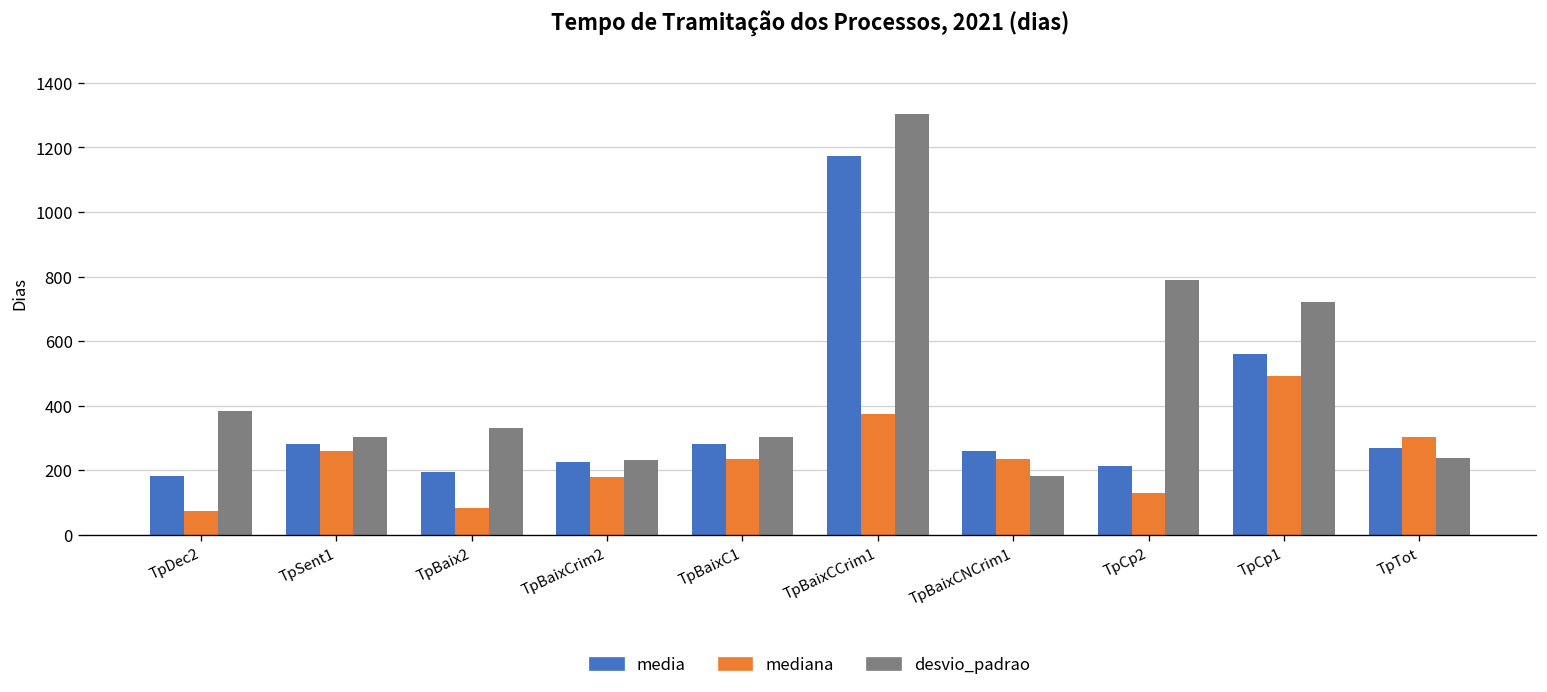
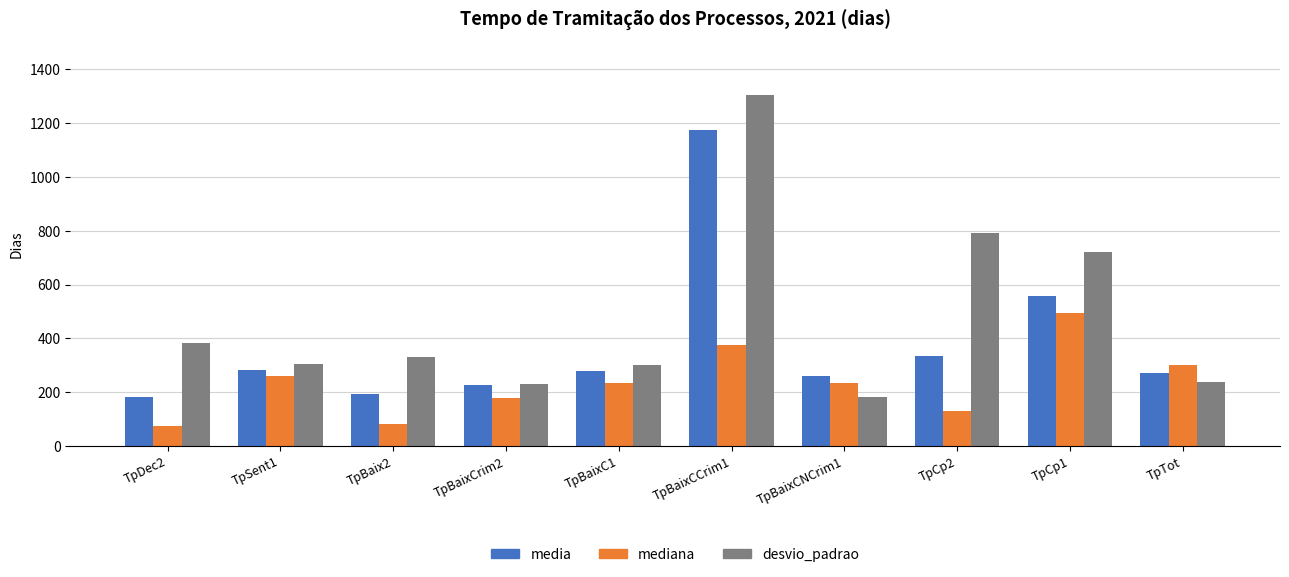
media, TpCp2: 210 -> 330
